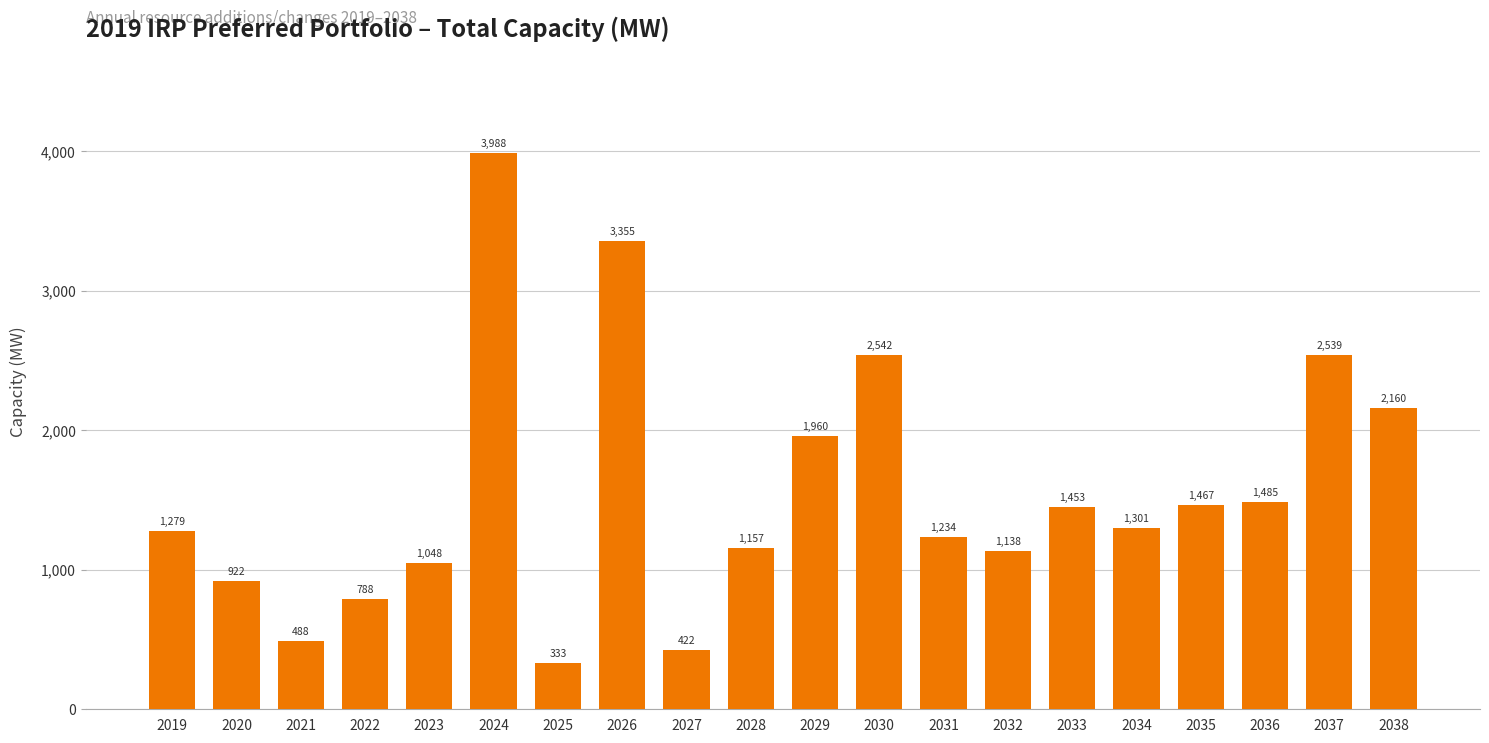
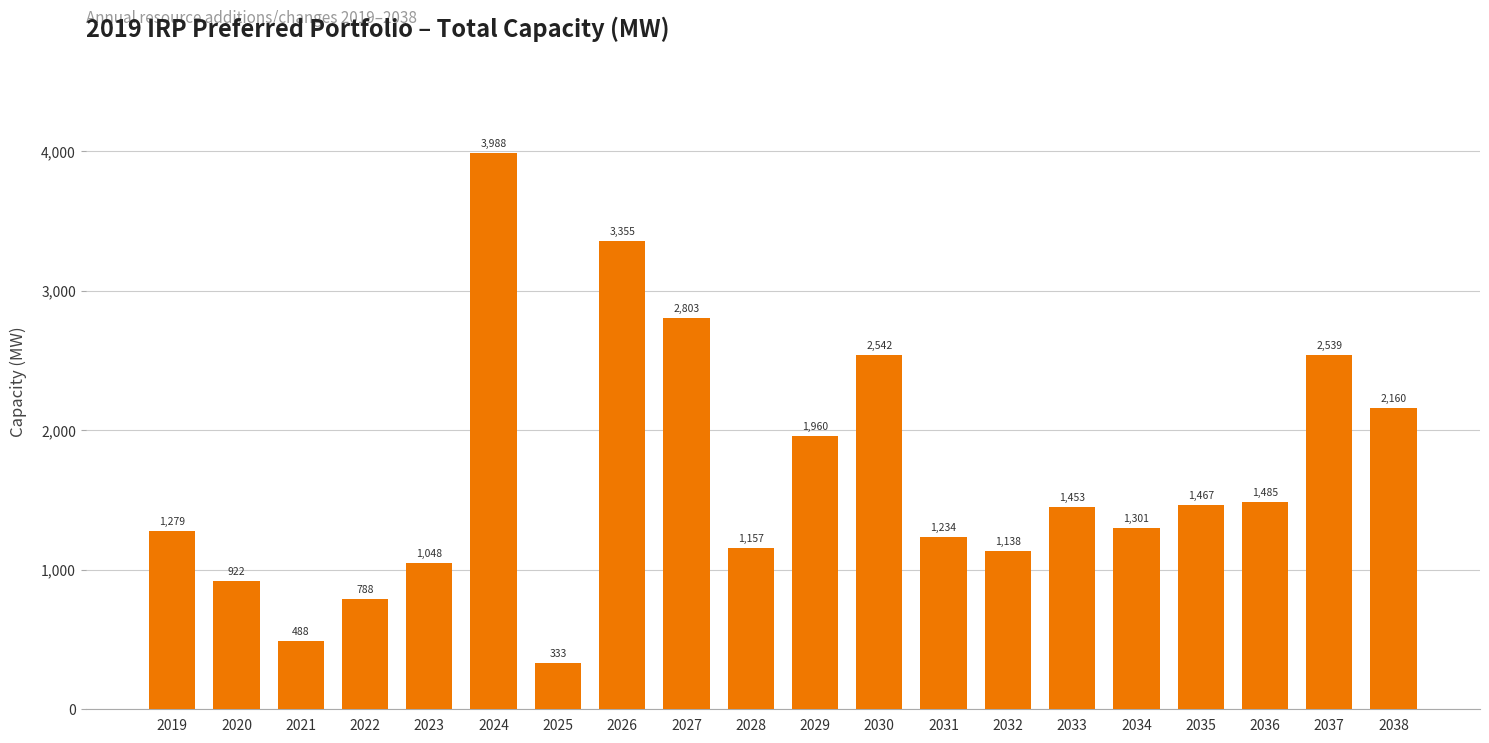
2027: 422 -> 2,803
